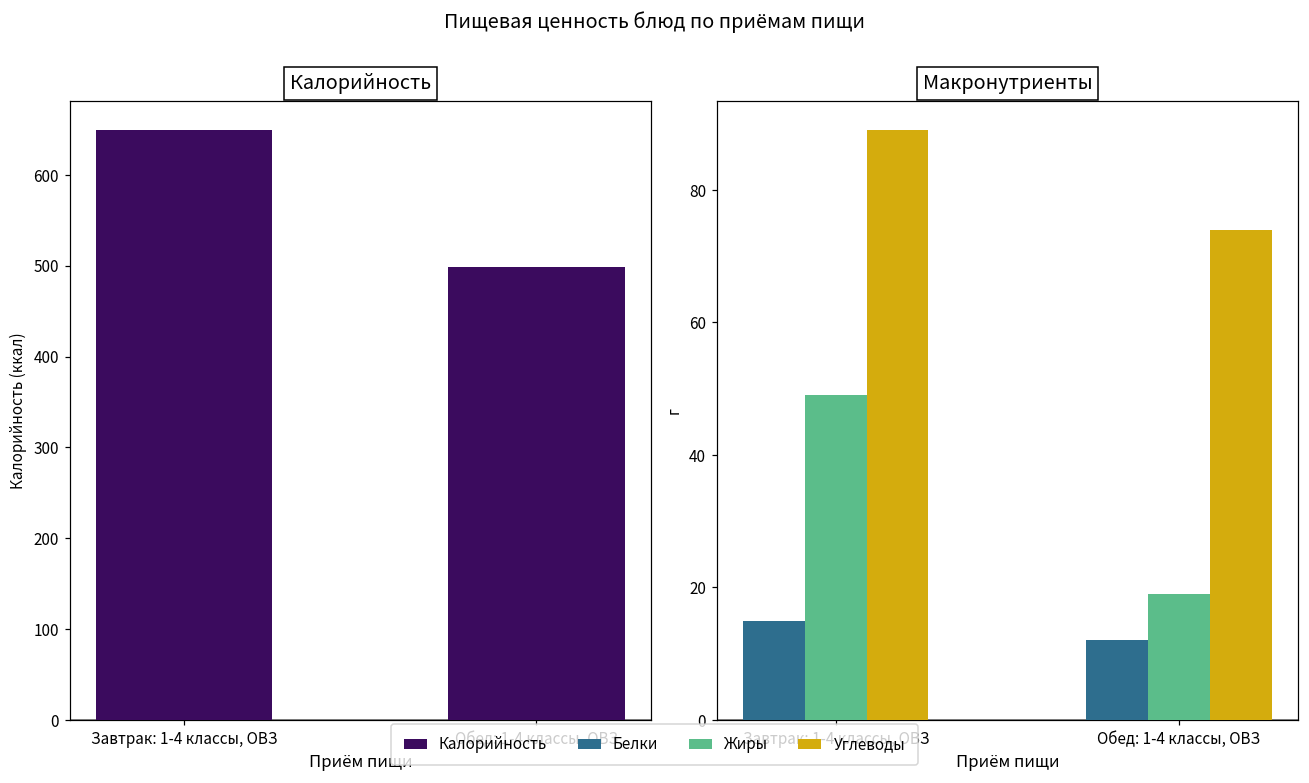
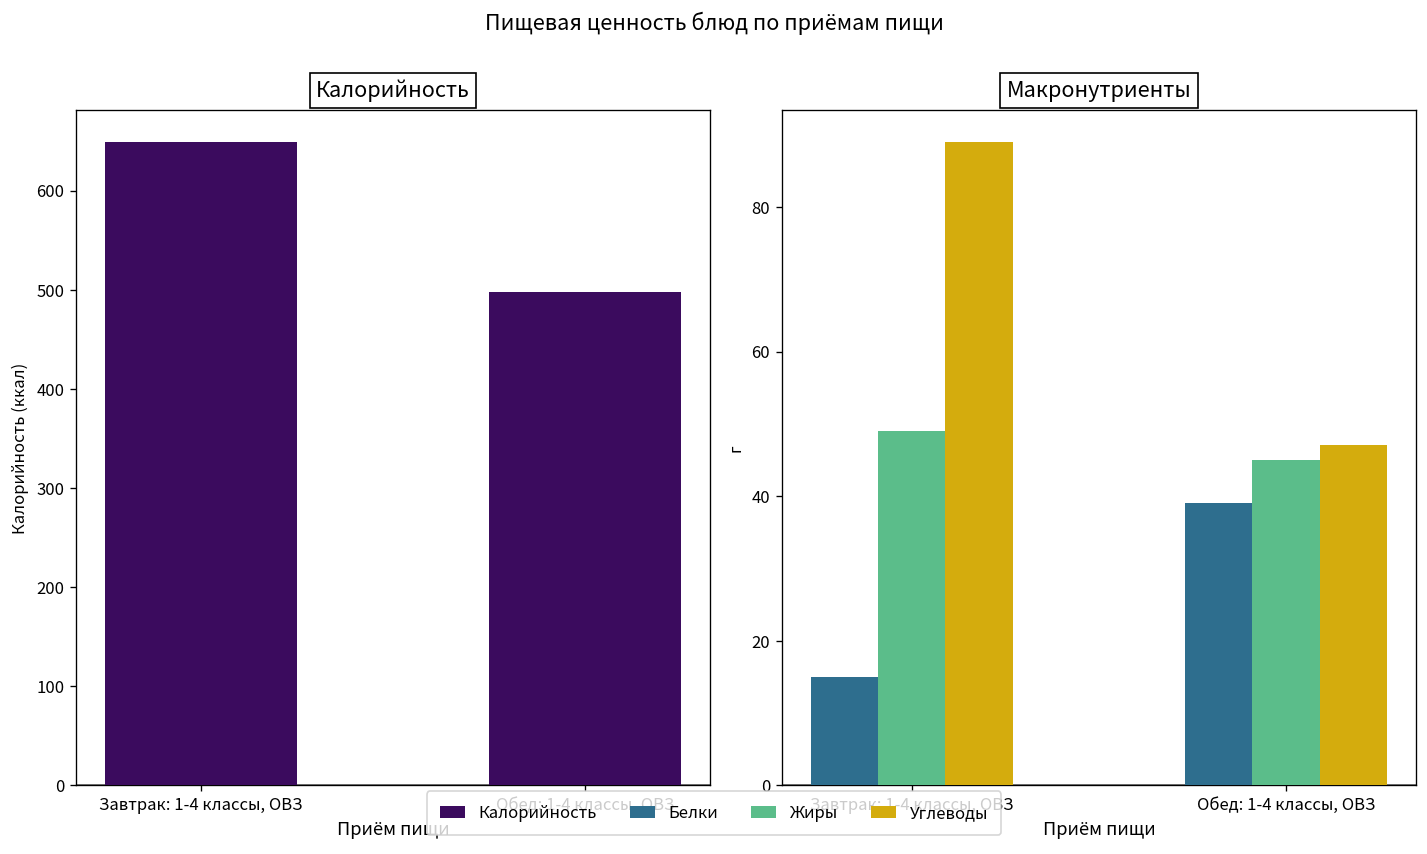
Макронутриенты, Белки, Обед: 1-4 классы, ОВЗ: 12 -> 39
Макронутриенты, Жиры, Обед: 1-4 классы, ОВЗ: 19 -> 45
Макронутриенты, Углеводы, Обед: 1-4 классы, ОВЗ: 74 -> 47
